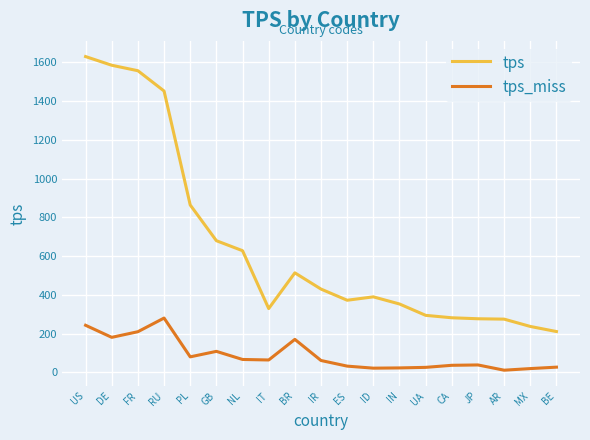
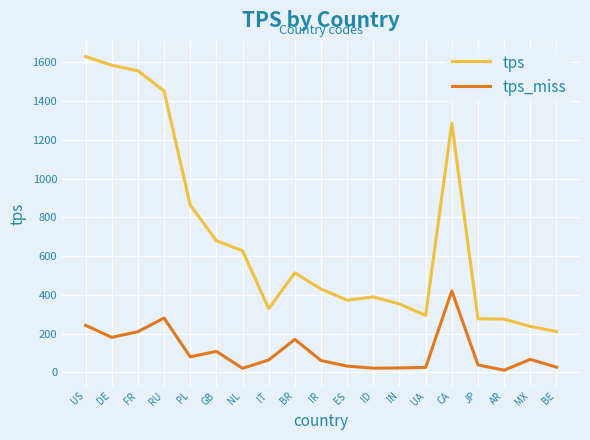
tps_miss, NL: 70 -> 20
tps, CA: 280 -> 1280
tps_miss, CA: 40 -> 420
tps_miss, MX: 20 -> 70
